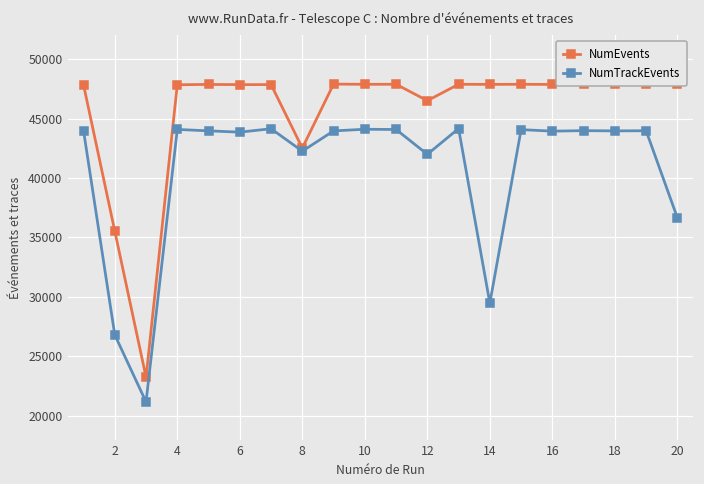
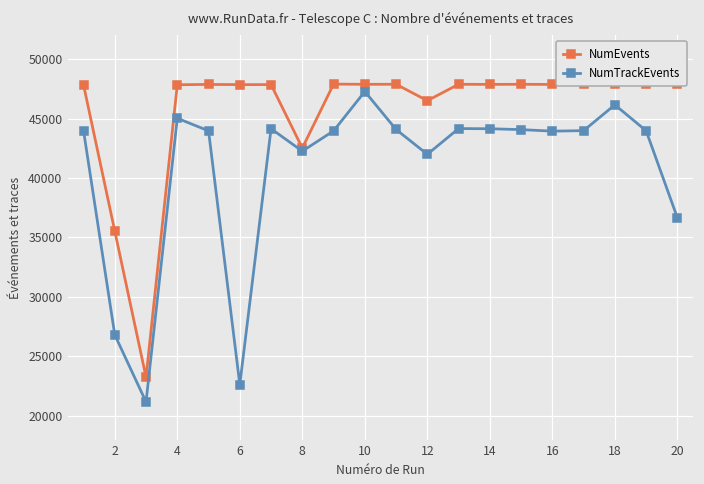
NumTrackEvents, 4: 44100 -> 45000
NumTrackEvents, 6: 43900 -> 22600
NumTrackEvents, 10: 44100 -> 47300
NumTrackEvents, 14: 29500 -> 44100
NumTrackEvents, 18: 44000 -> 46200
